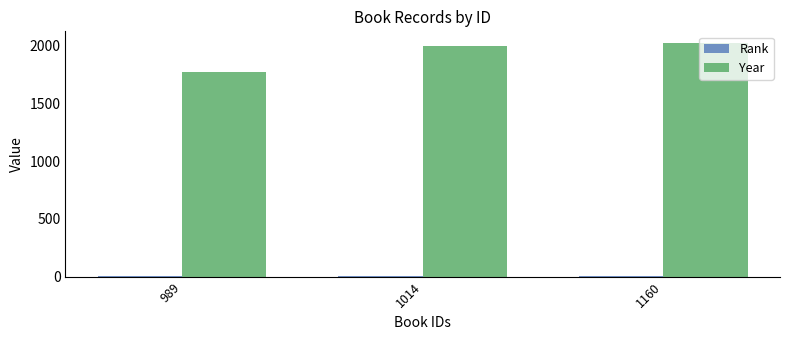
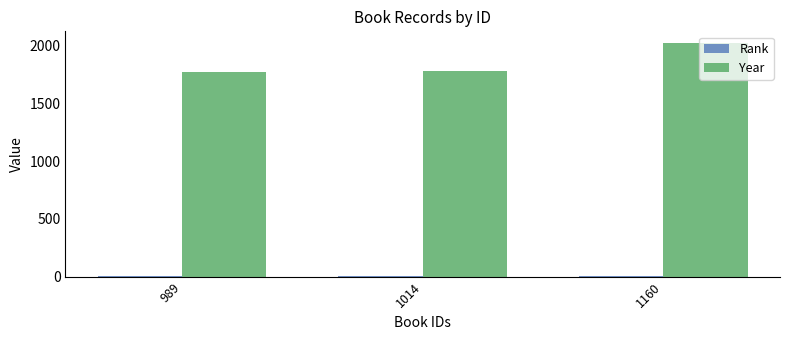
Year, 1014: 2000 -> 1780
